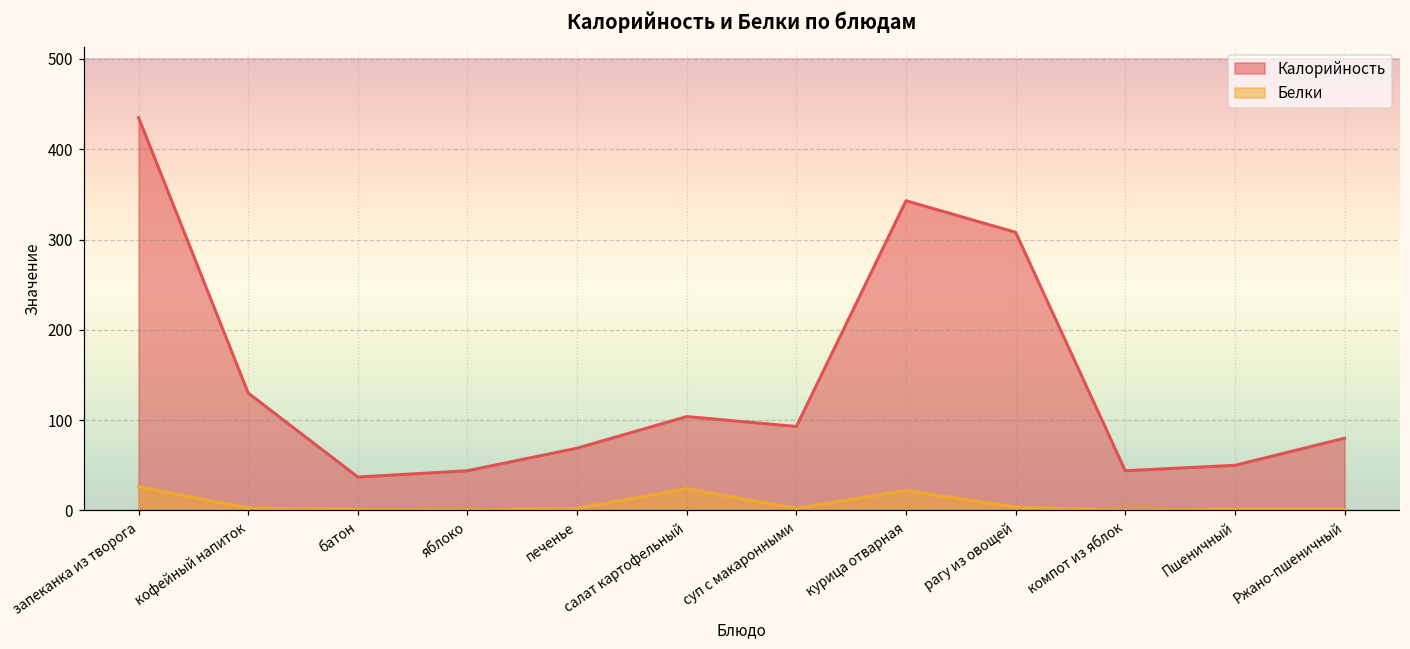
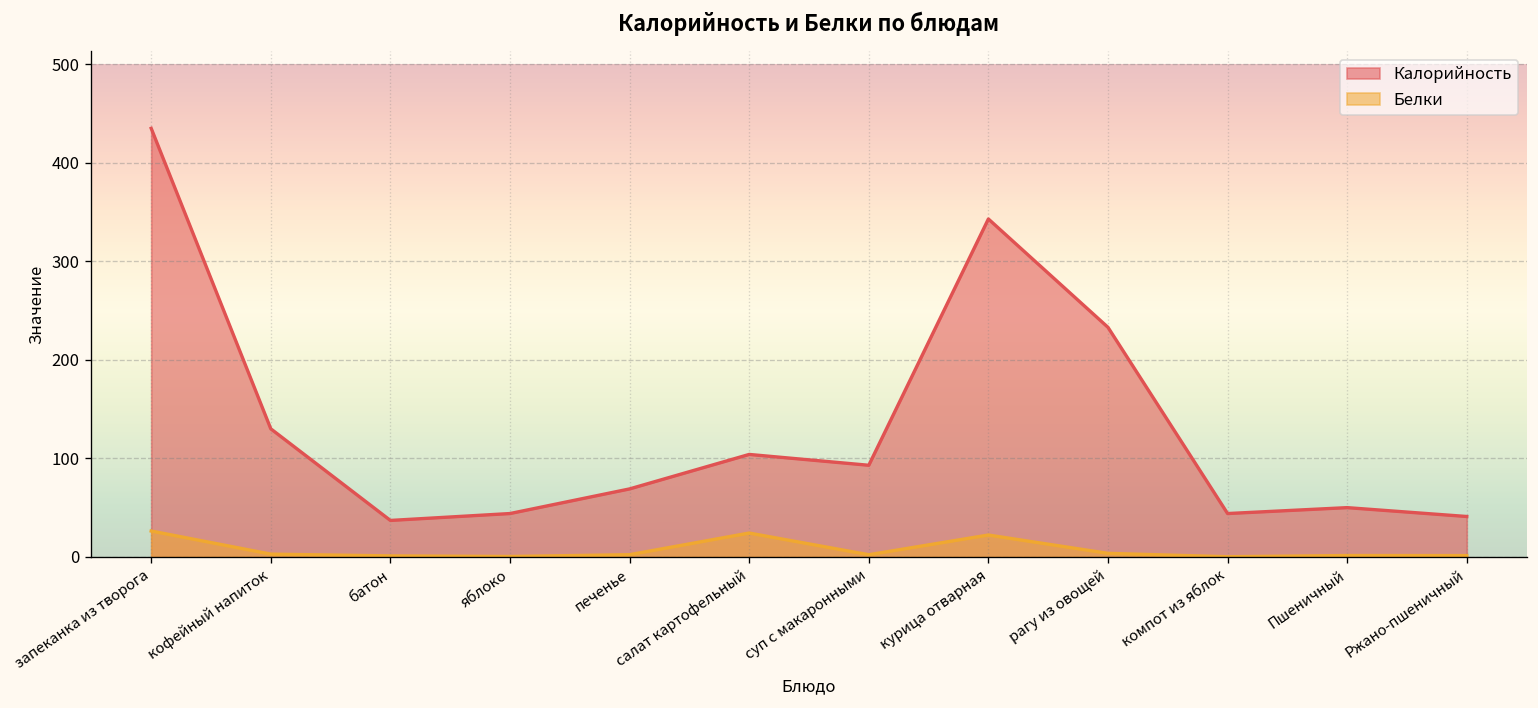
Калорийность, рагу из овощей: 310 -> 230
Калорийность, Ржано-пшеничный: 80 -> 40
